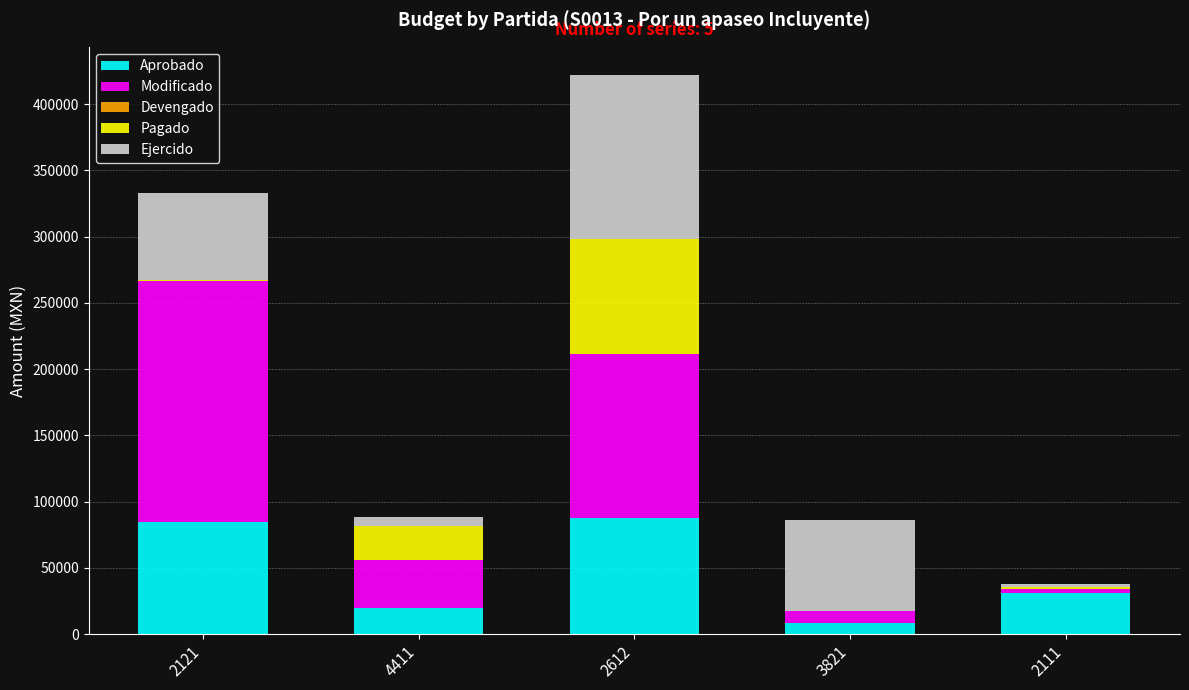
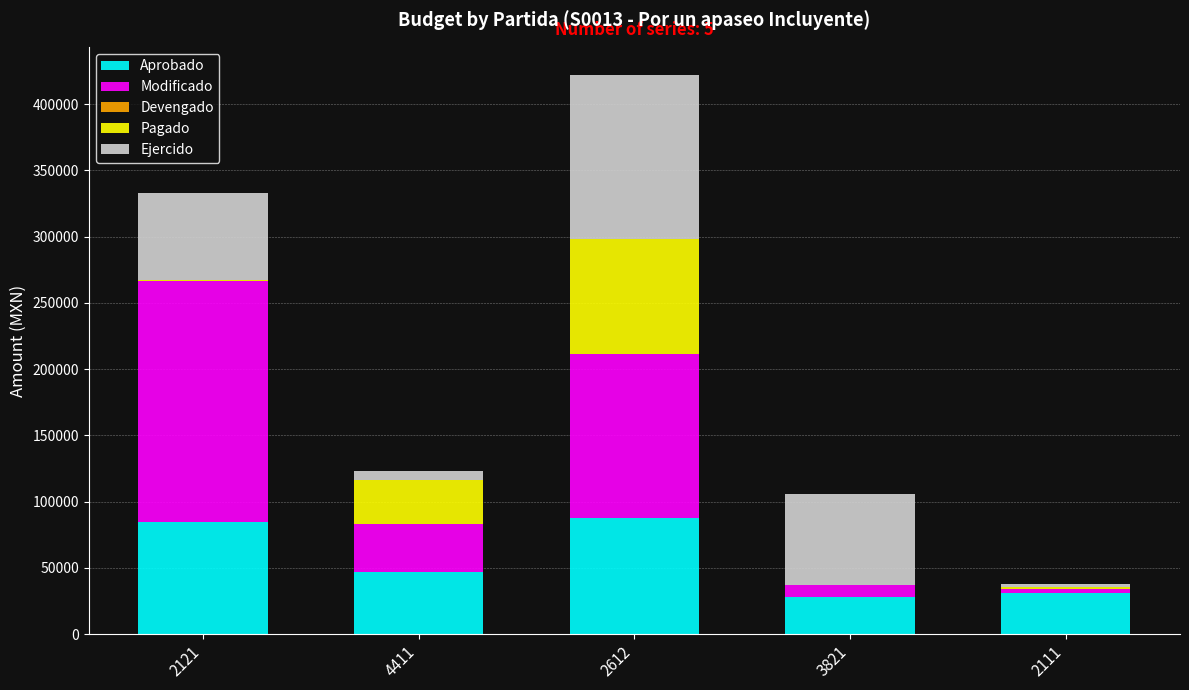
Aprobado, 4411: 20000 -> 47000
Pagado, 4411: 26000 -> 33000
Aprobado, 3821: 9000 -> 28000
